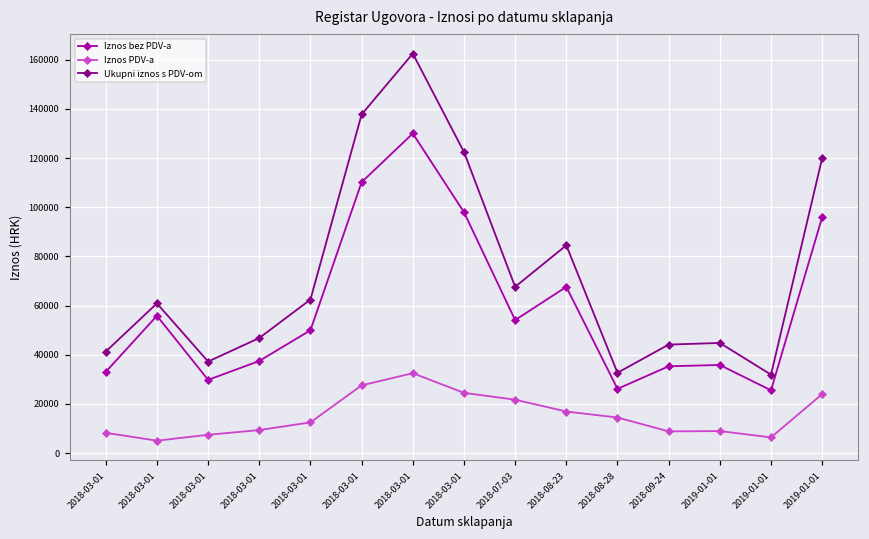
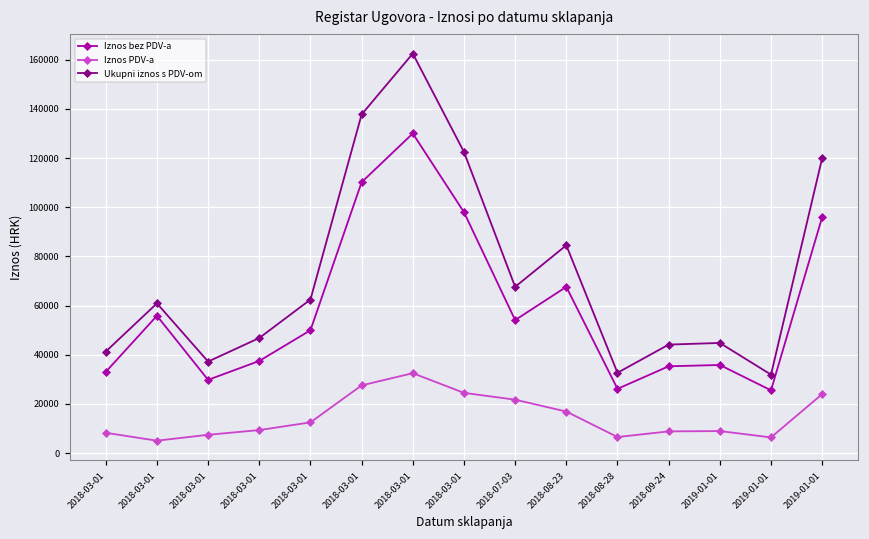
Iznos PDV-a, 2018-08-28: 14000 -> 7000
